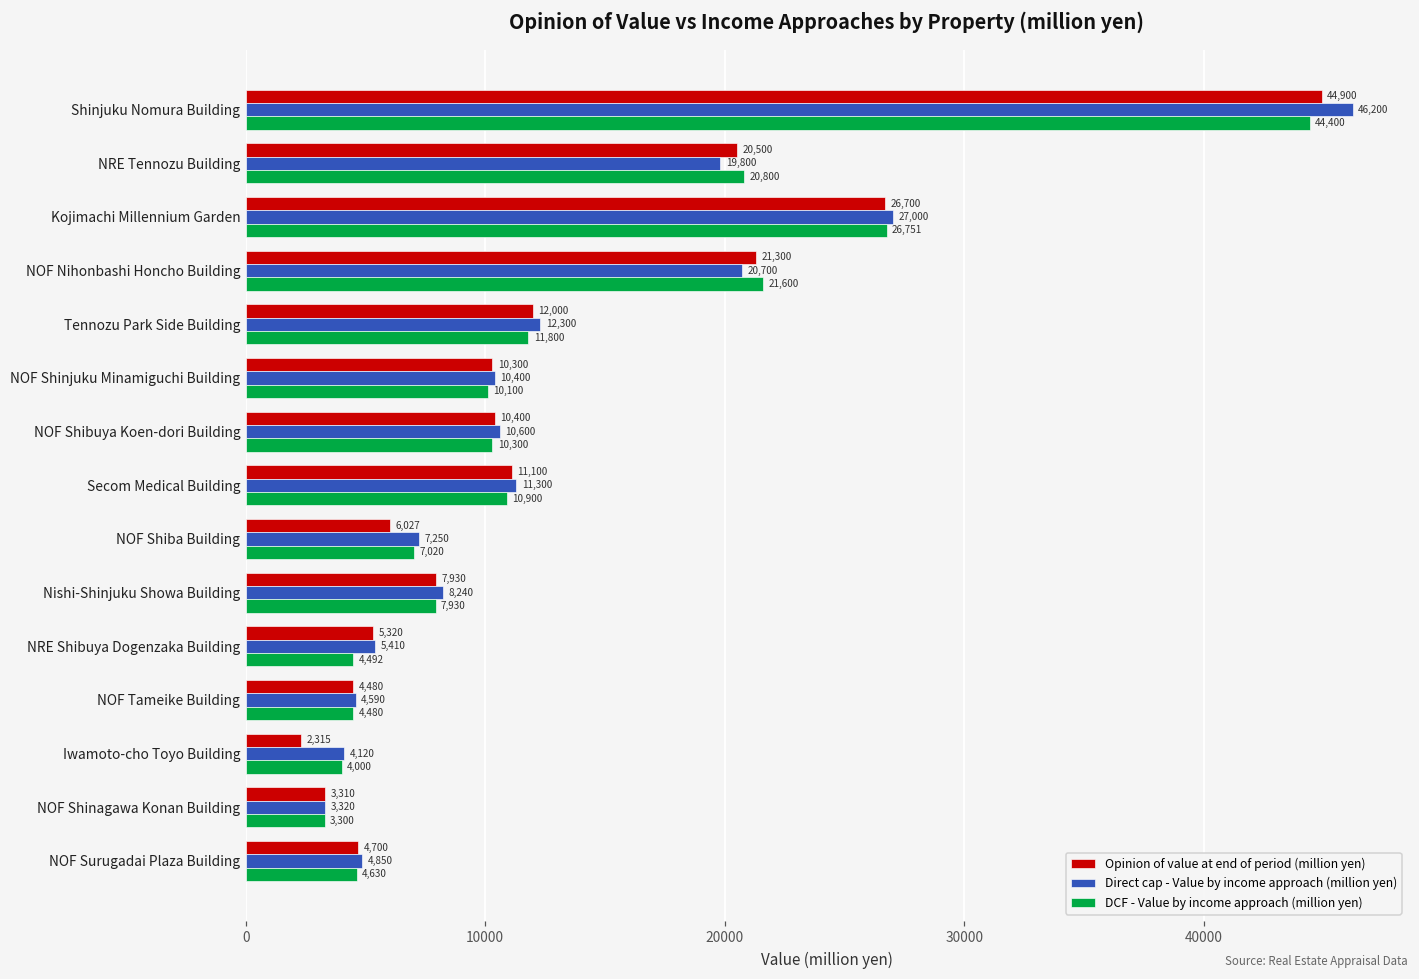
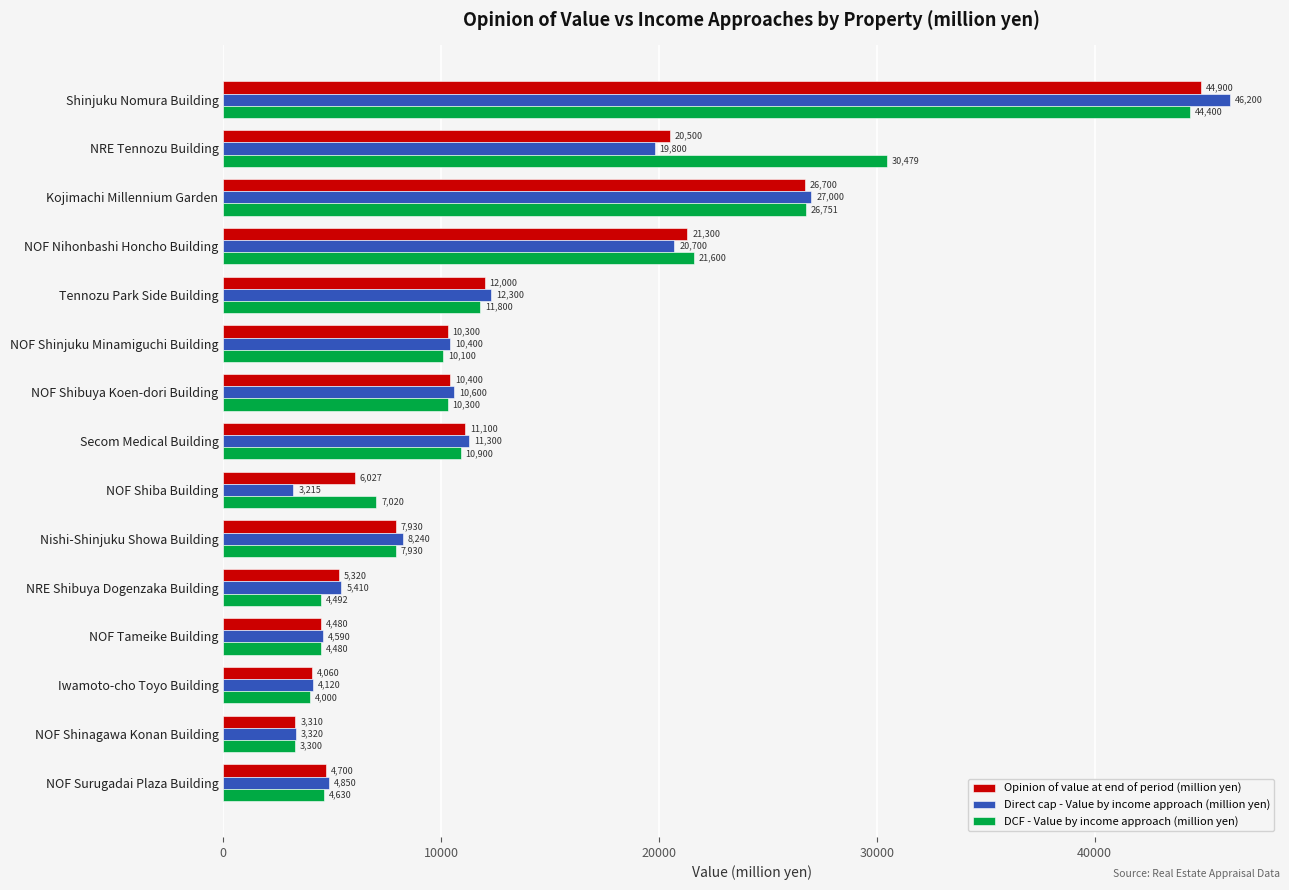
DCF - Value by income approach (million yen), NRE Tennozu Building: 20,800 -> 30,479
Direct cap - Value by income approach (million yen), NOF Shiba Building: 7,250 -> 3,215
Opinion of value at end of period (million yen), Iwamoto-cho Toyo Building: 2,315 -> 4,060
